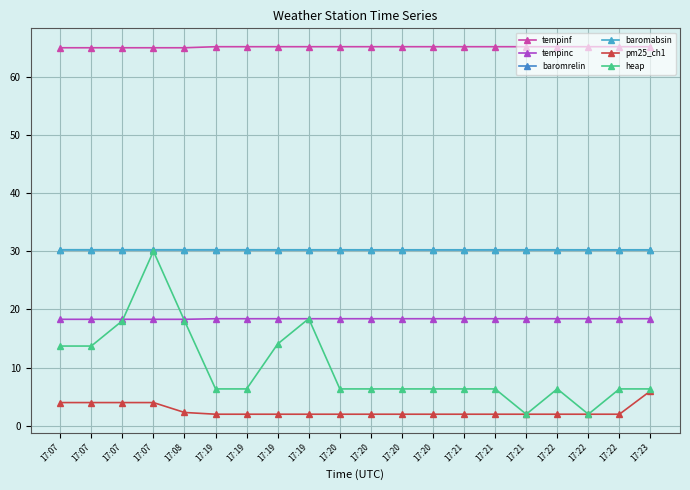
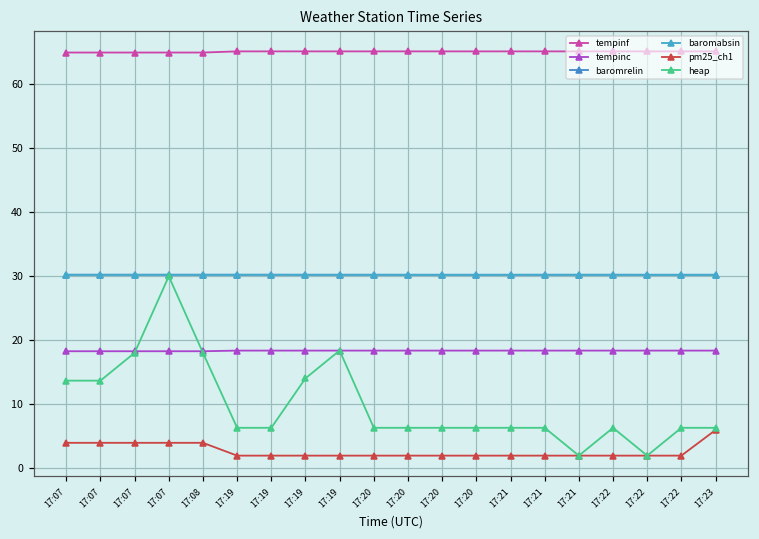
pm25_ch1, 17:08: 2 -> 4
